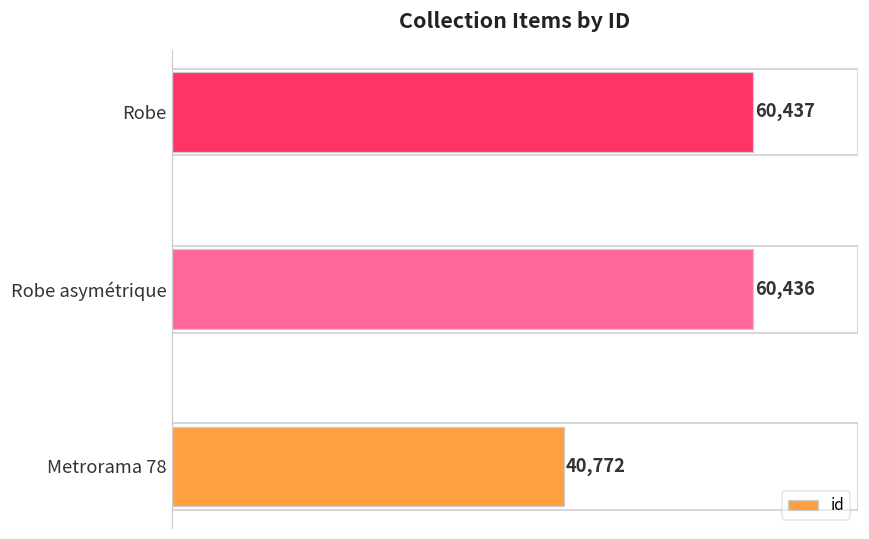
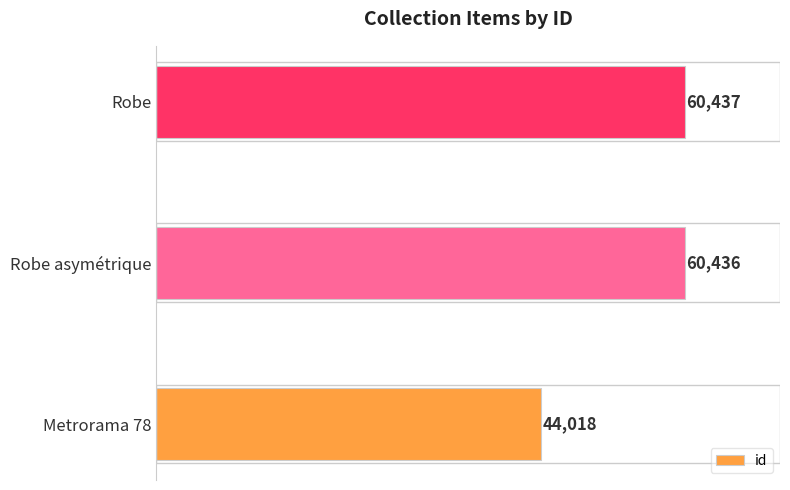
Metrorama 78: 40,772 -> 44,018
